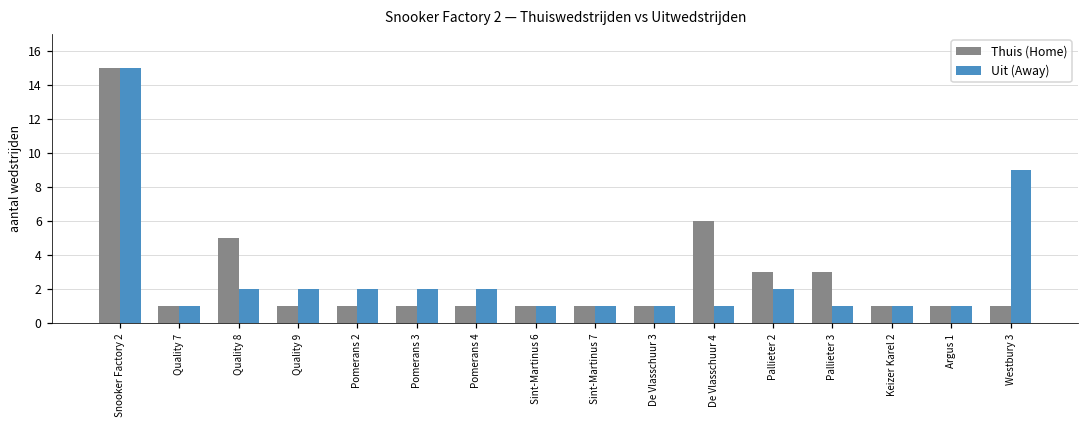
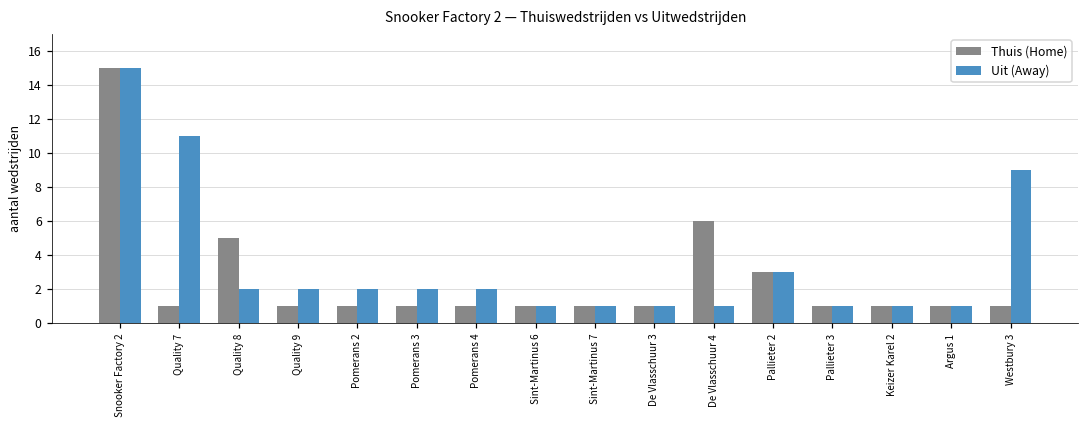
Uit (Away), Quality 7: 1 -> 11
Uit (Away), Pallieter 2: 2 -> 3
Thuis (Home), Pallieter 3: 3 -> 1
